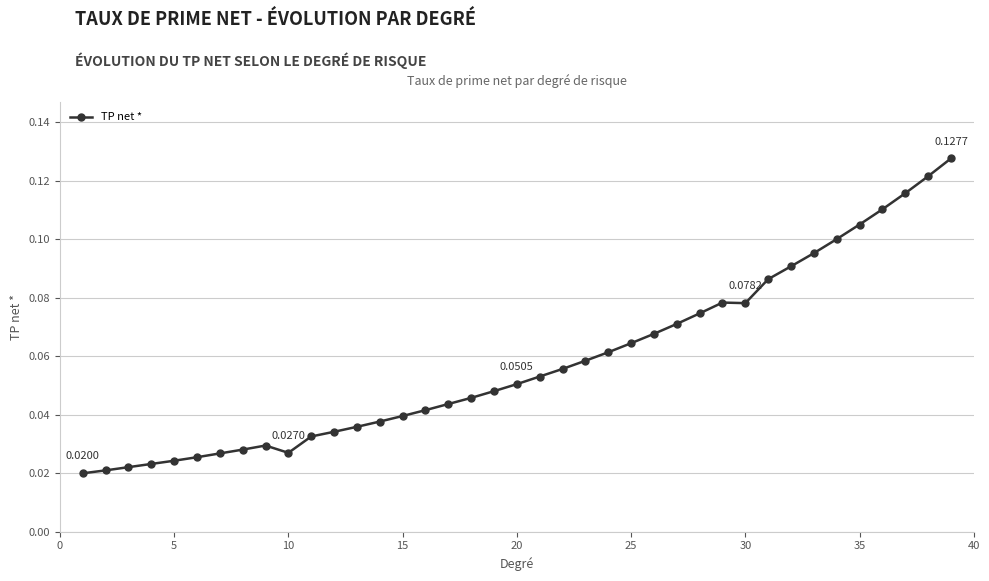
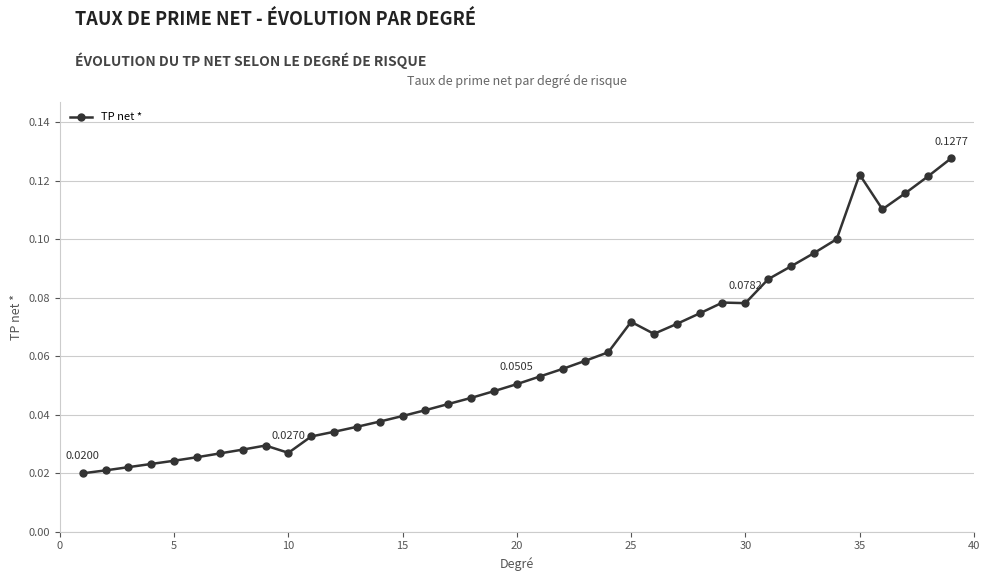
25: 0.065 -> 0.072
35: 0.105 -> 0.122
